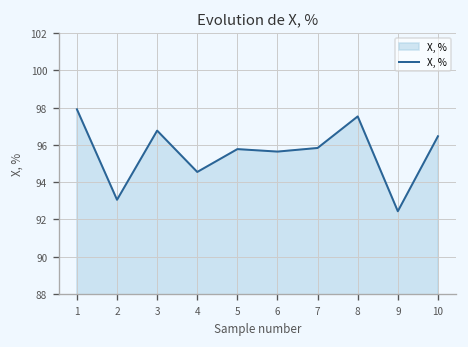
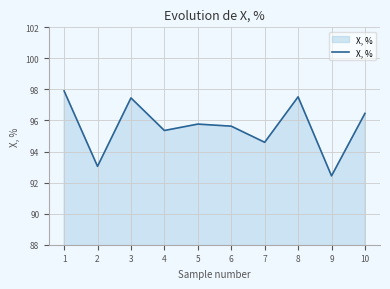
3: 96.8 -> 97.5
4: 94.5 -> 95.4
7: 95.8 -> 94.6
